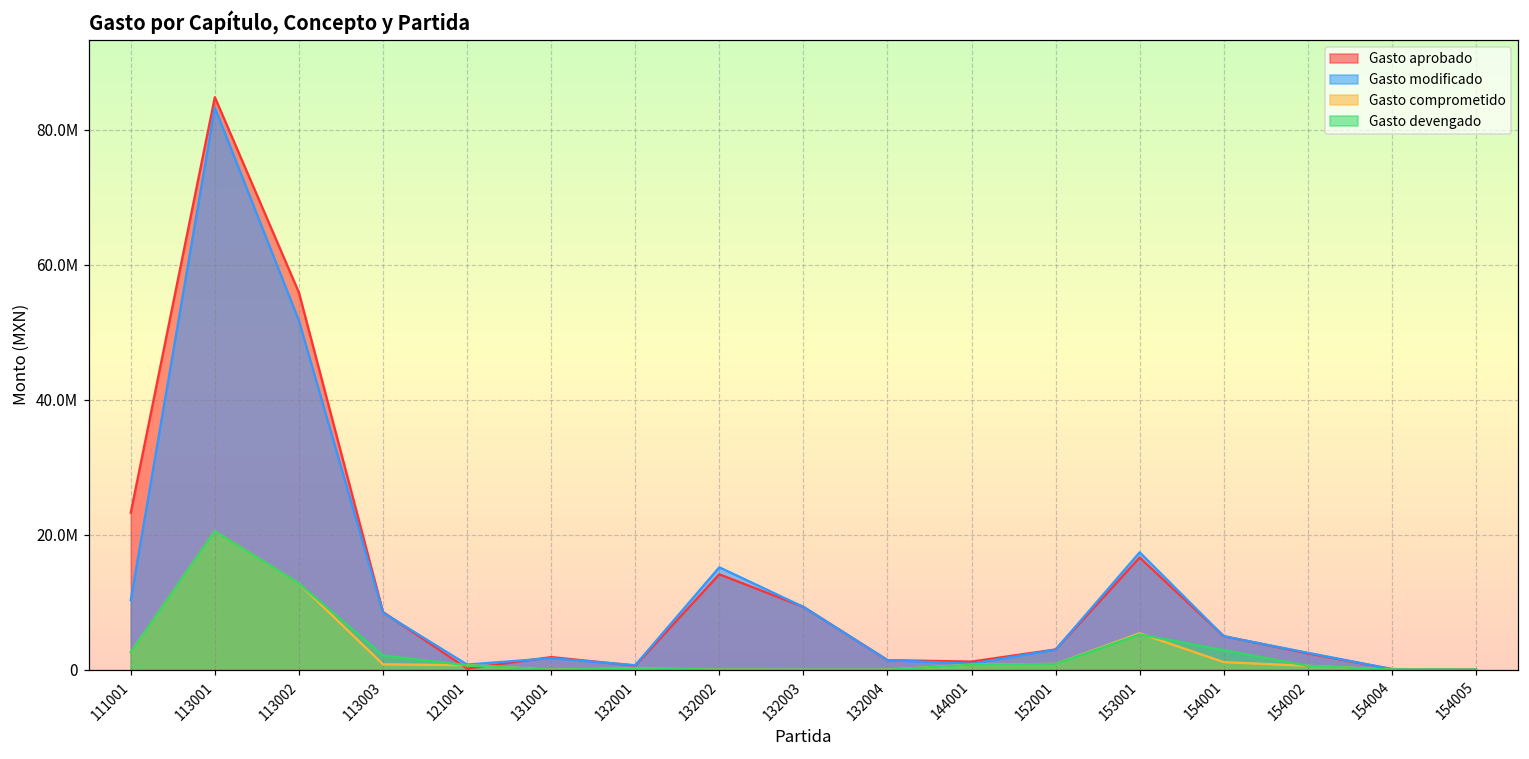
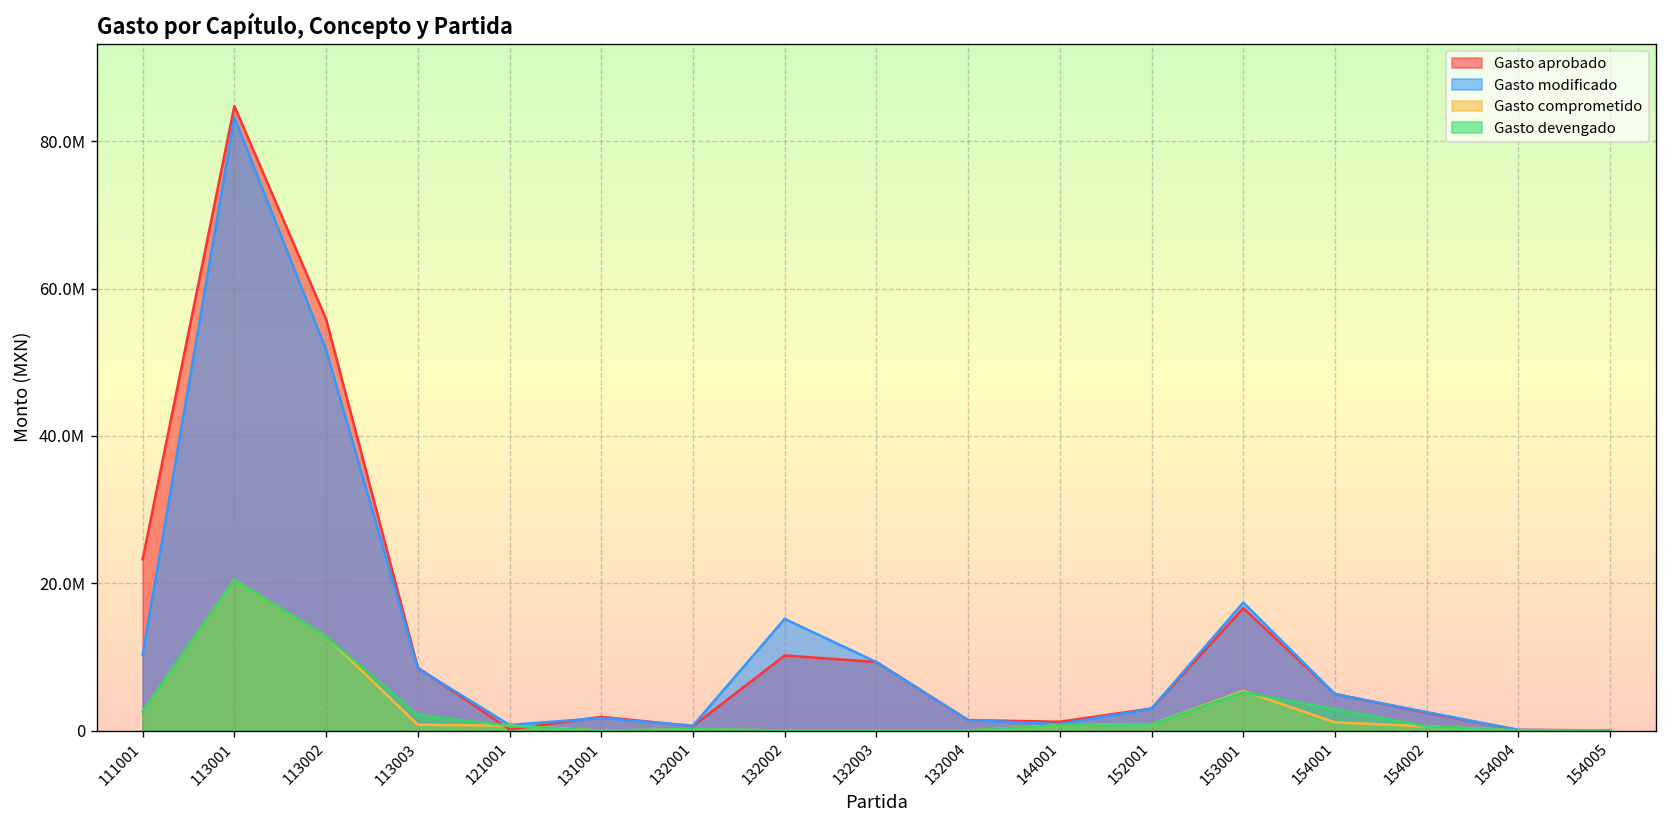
Gasto aprobado, 132002: 14000000 -> 10000000
